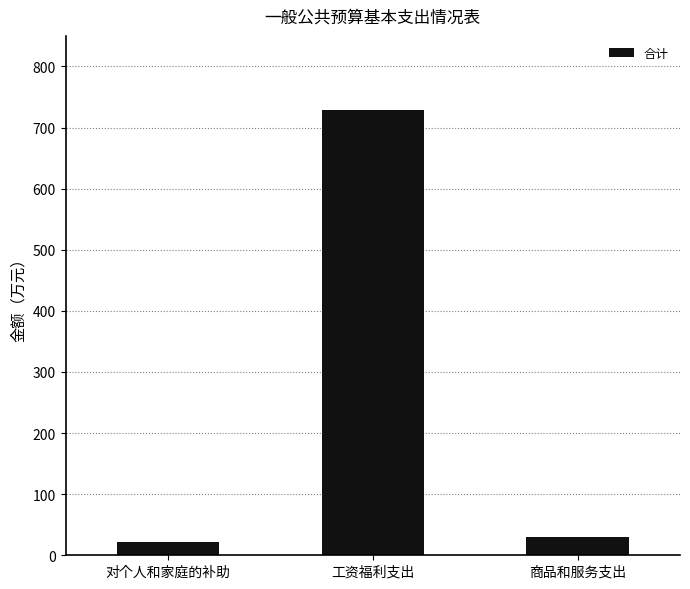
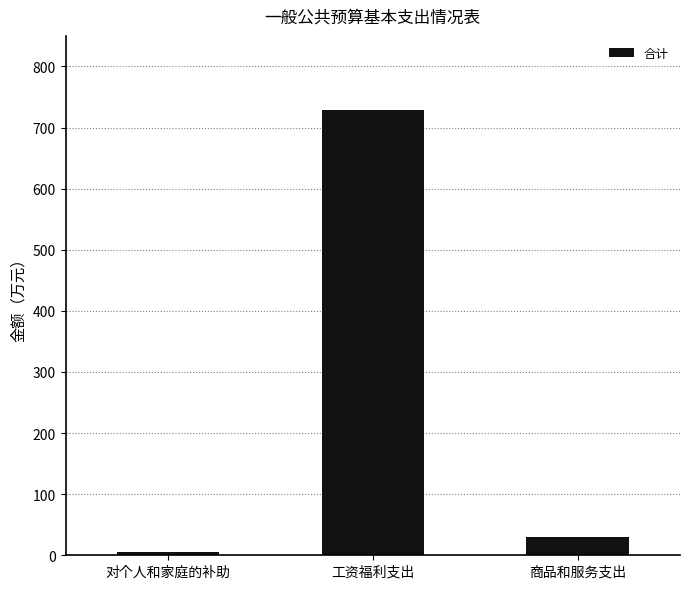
对个人和家庭的补助: 20 -> 10
